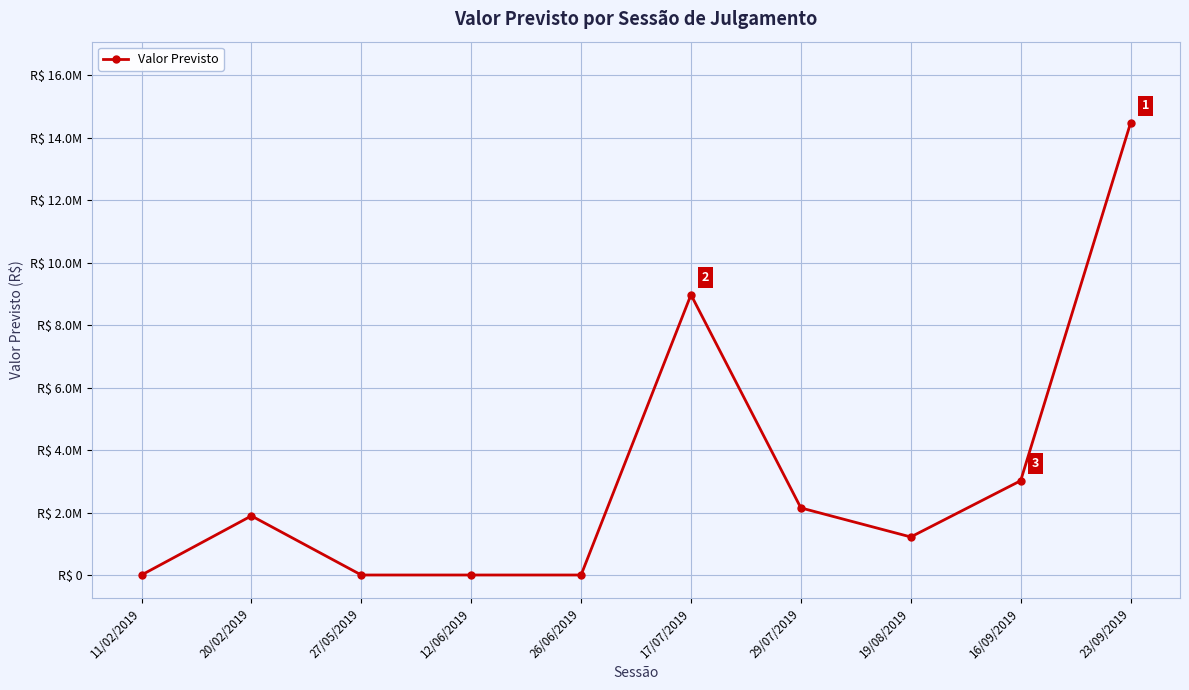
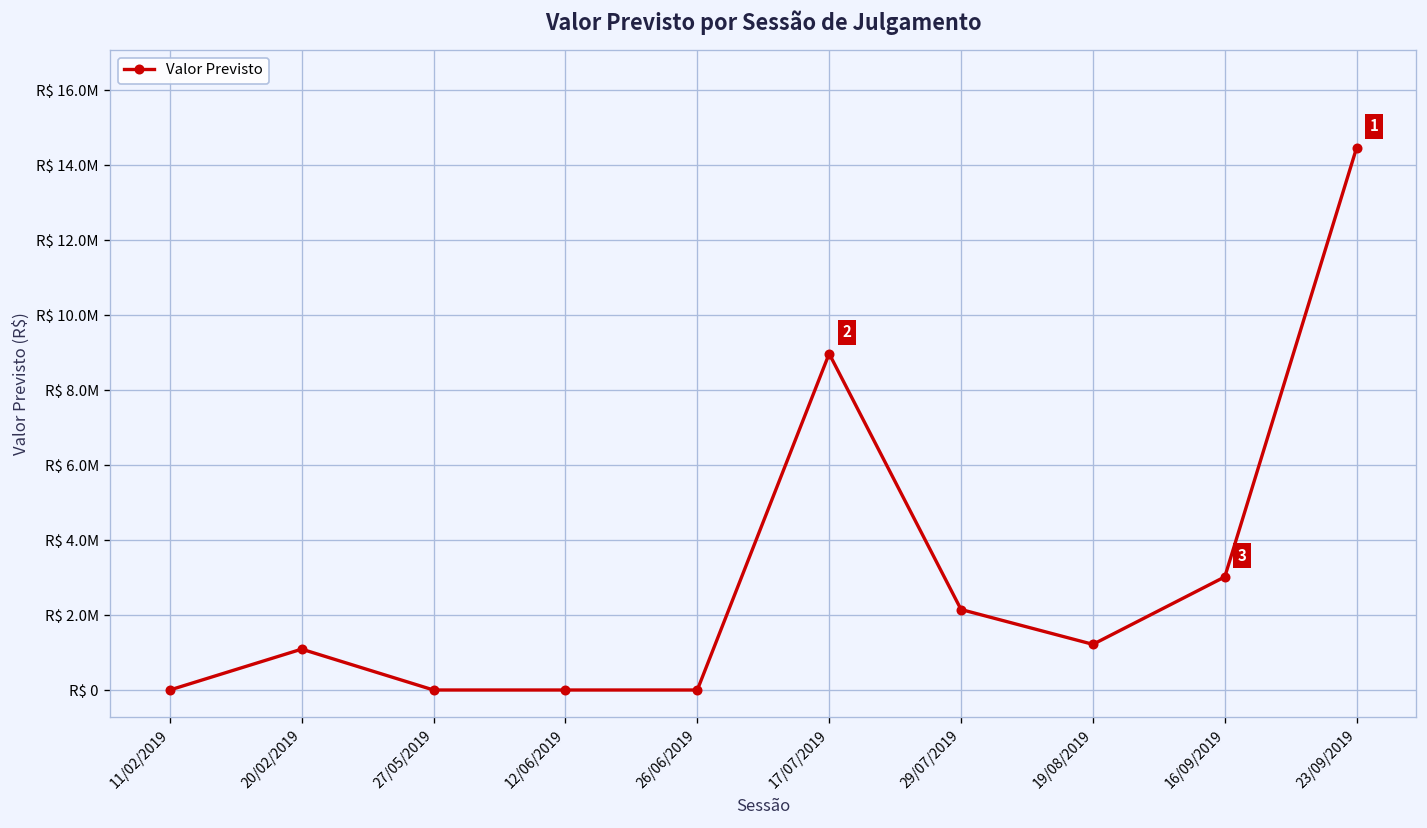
20/02/2019: R$ 1900000 -> R$ 1100000
